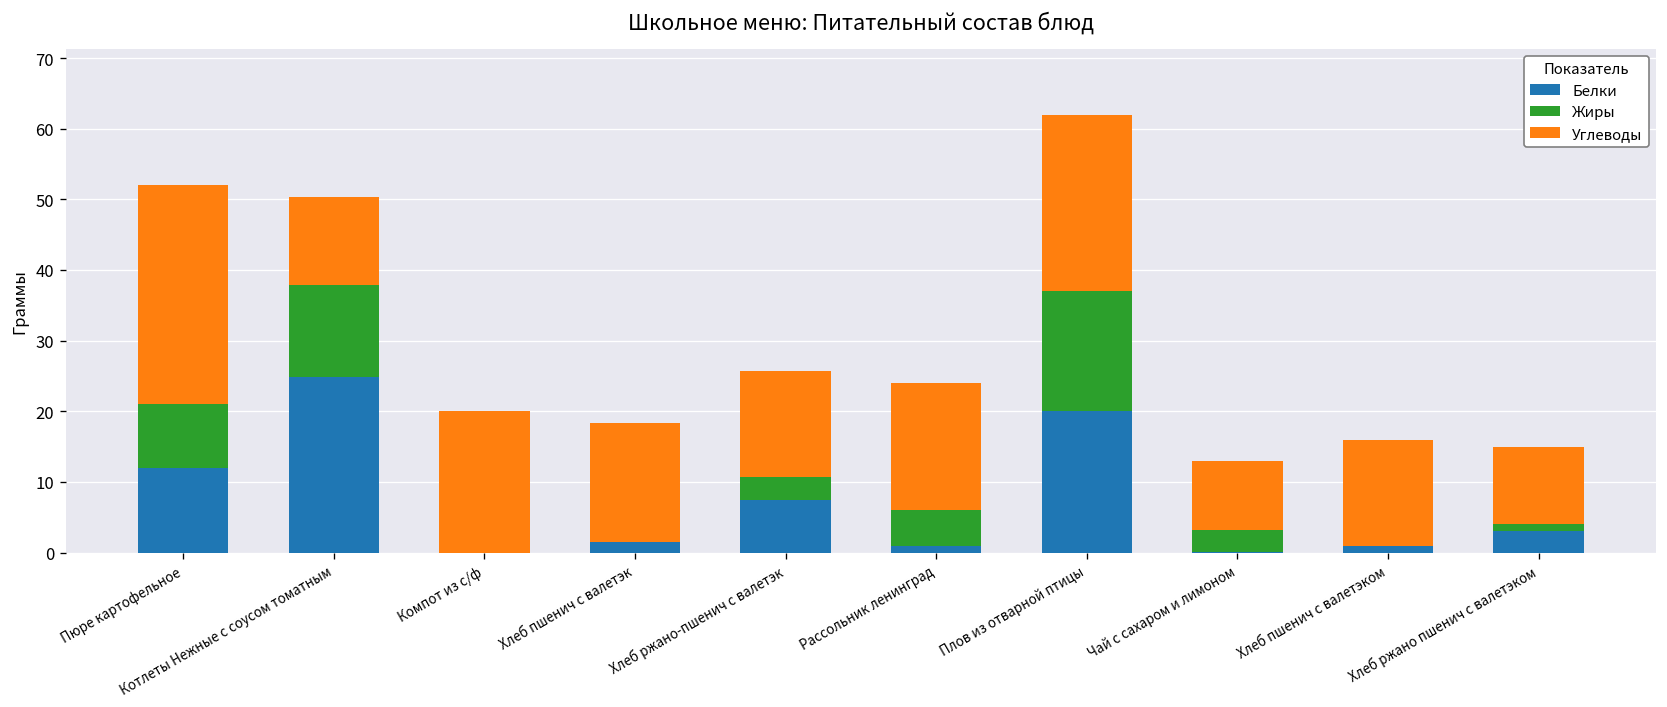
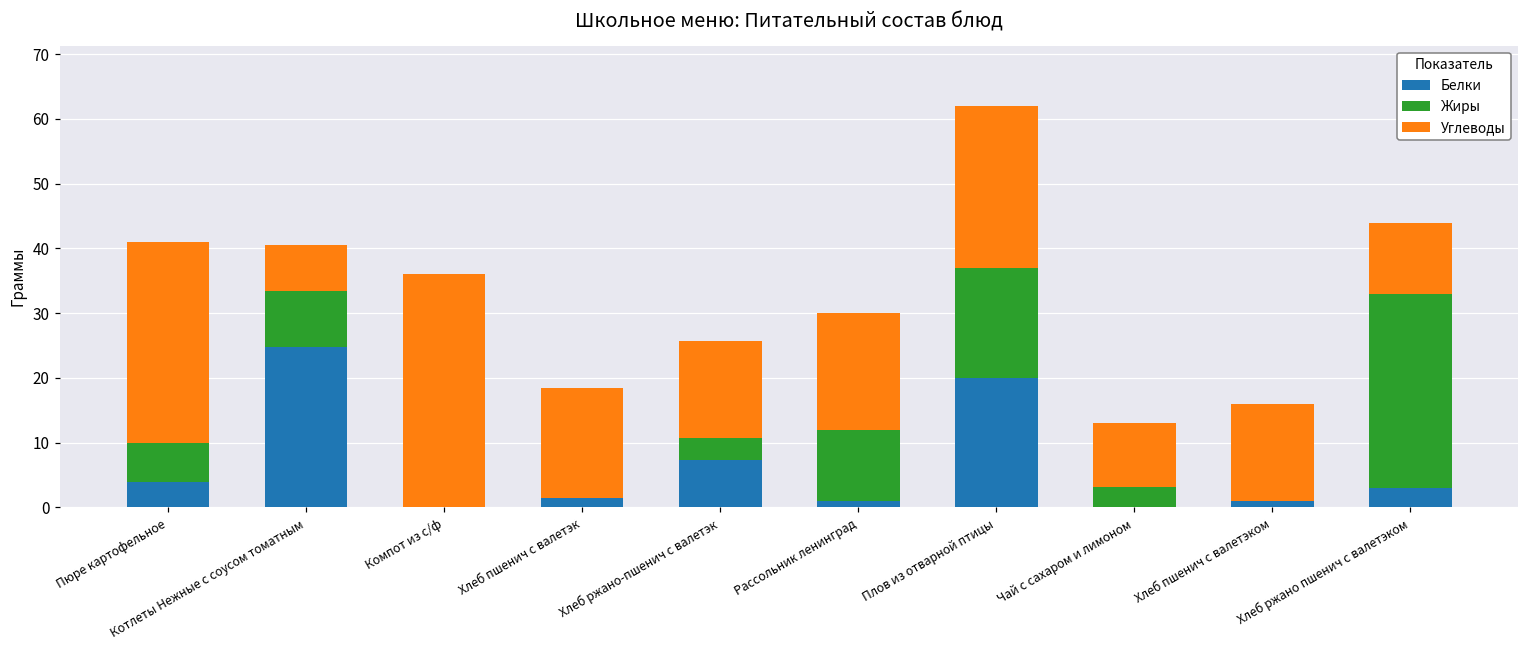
Белки, Пюре картофельное: 12 -> 4
Жиры, Пюре картофельное: 9 -> 6
Жиры, Котлеты Нежные с соусом томатным: 13 -> 9
Углеводы, Котлеты Нежные с соусом томатным: 13 -> 7
Углеводы, Компот из с/ф: 20 -> 36
Жиры, Рассольник ленинград: 5 -> 11
Жиры, Хлеб ржано пшенич с валетэком: 1 -> 30
